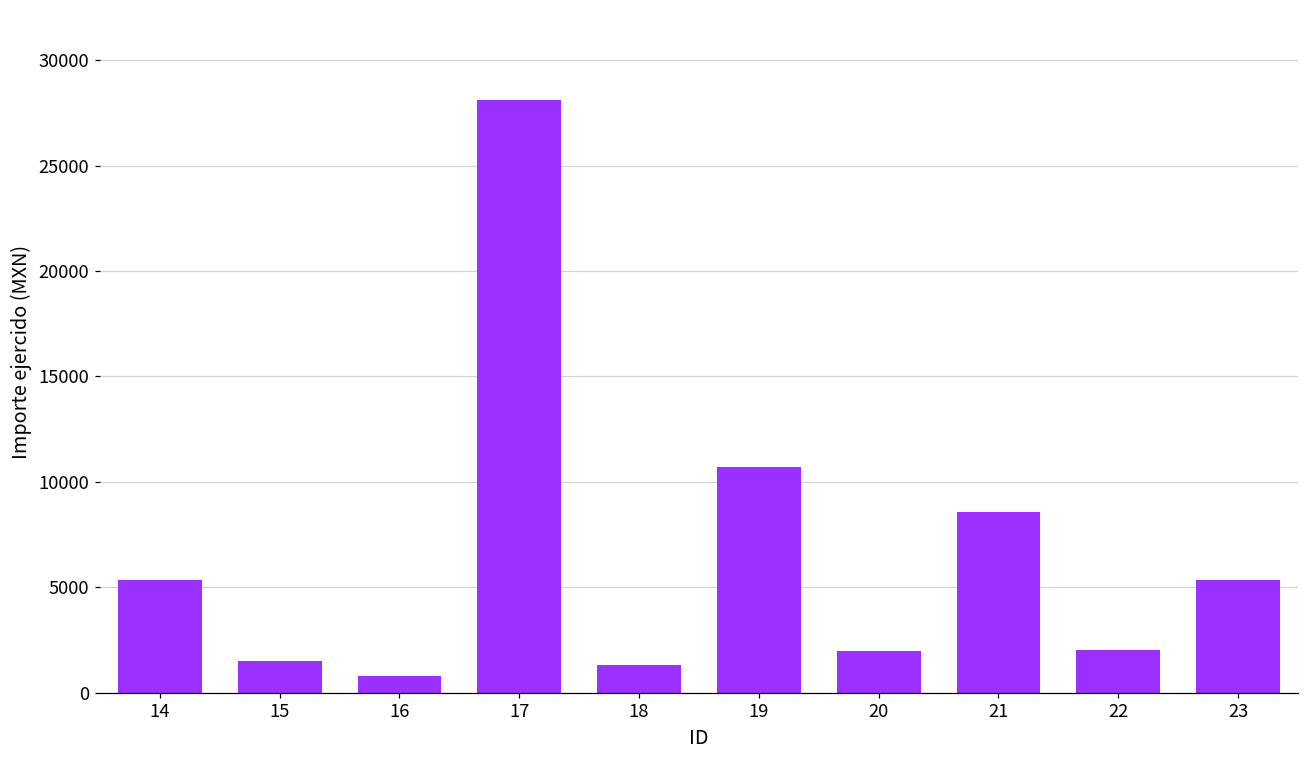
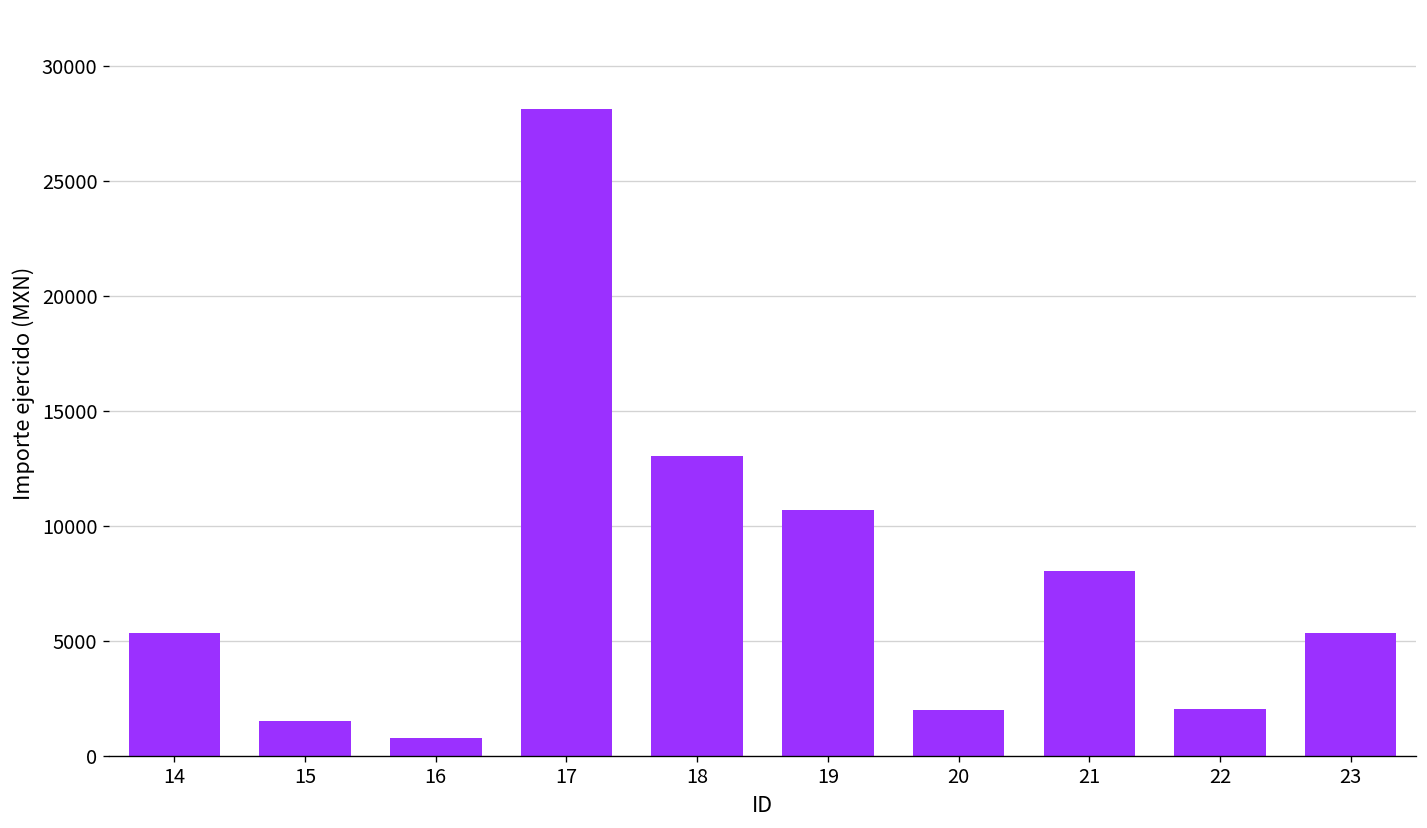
18: 1300 -> 13000
21: 8500 -> 8000
